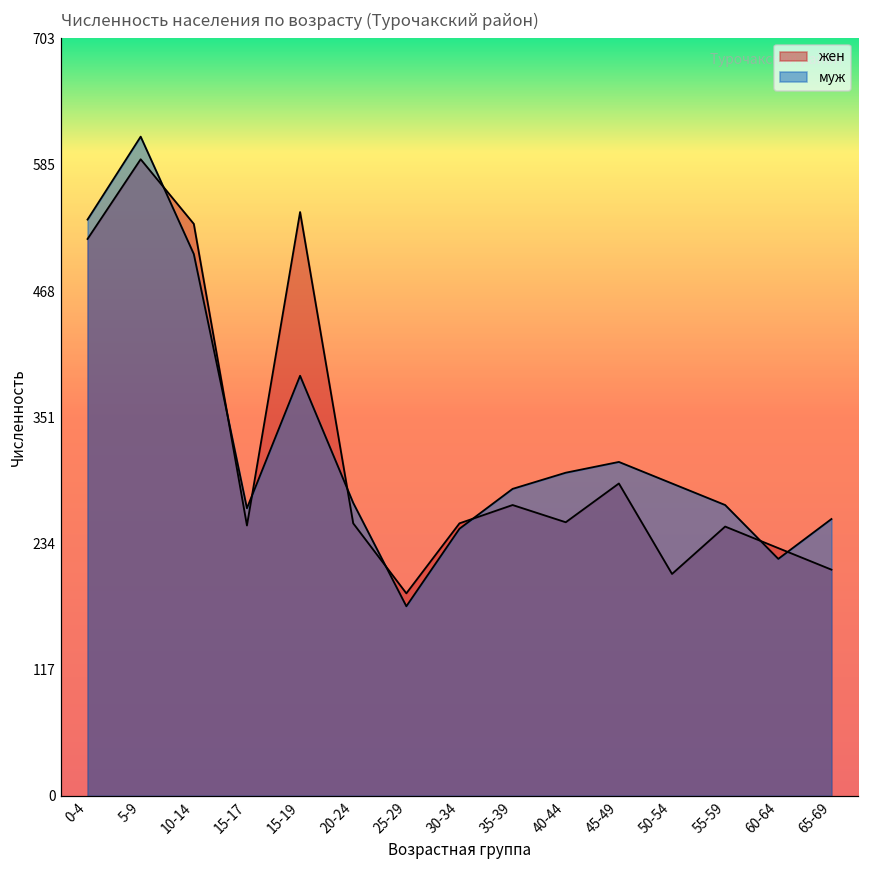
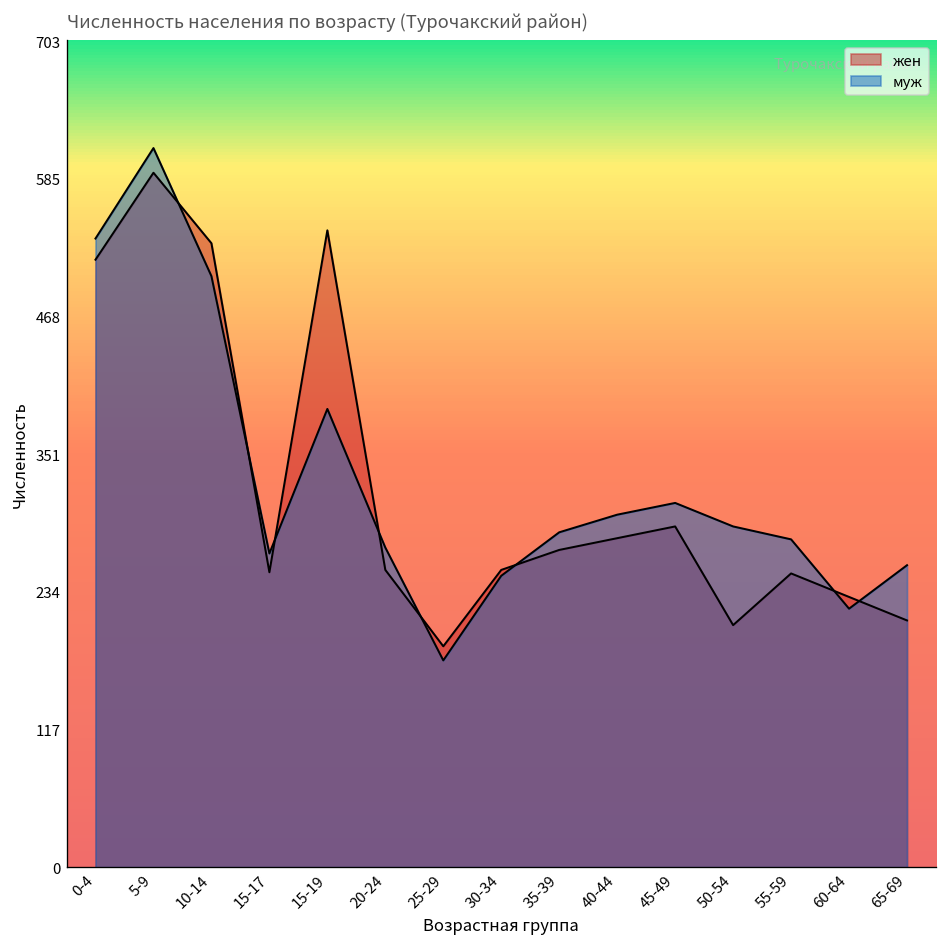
жен, 40-44: 250 -> 280
муж, 55-59: 270 -> 280
